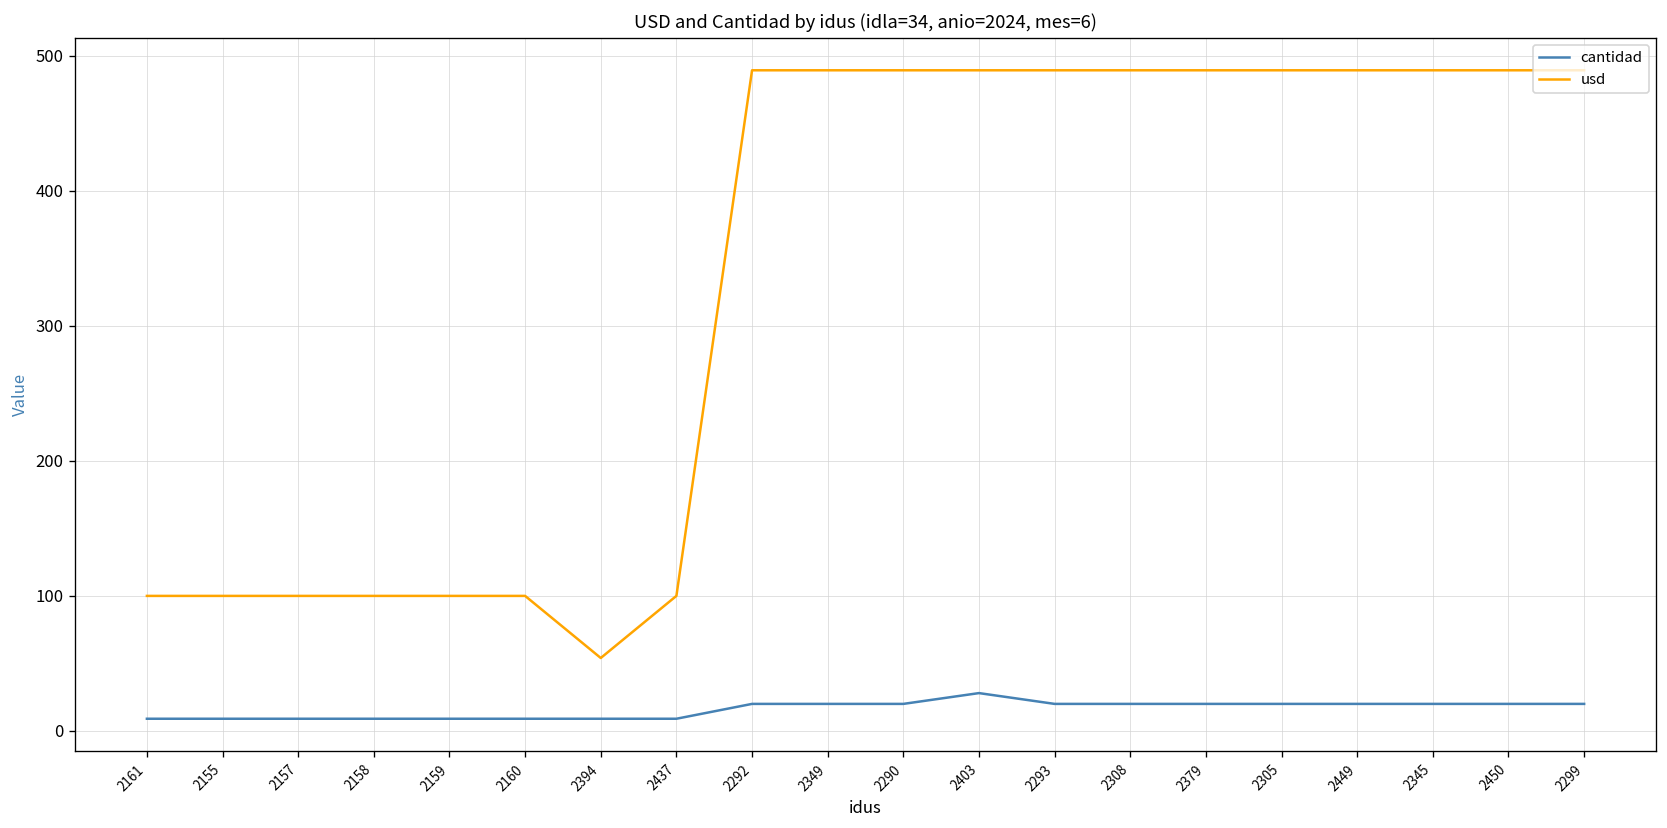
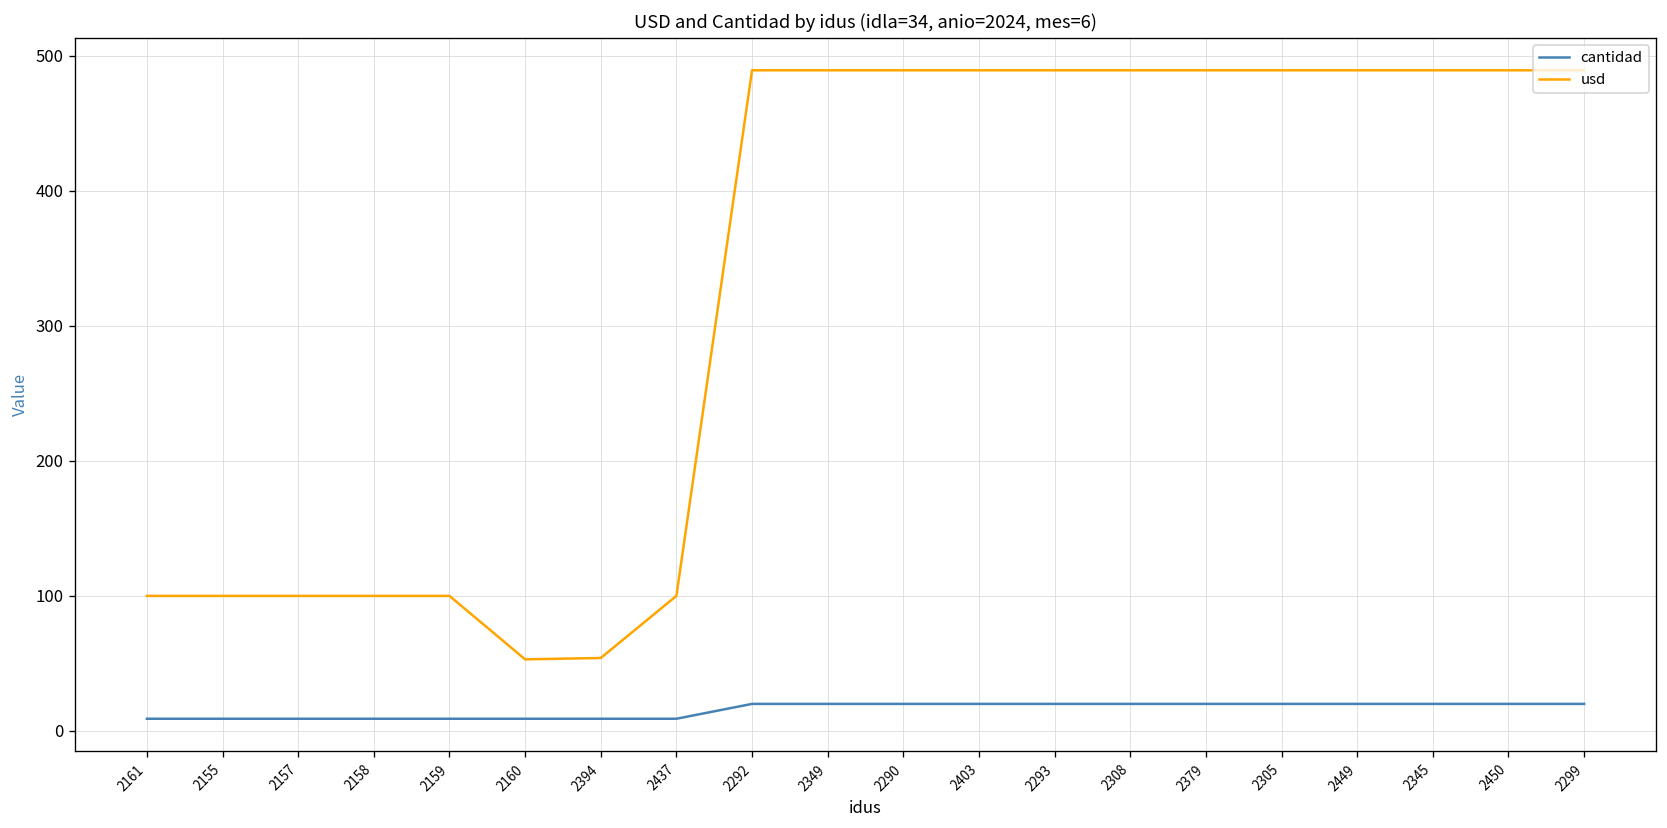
usd, 2160: 100 -> 53
cantidad, 2403: 28 -> 20
